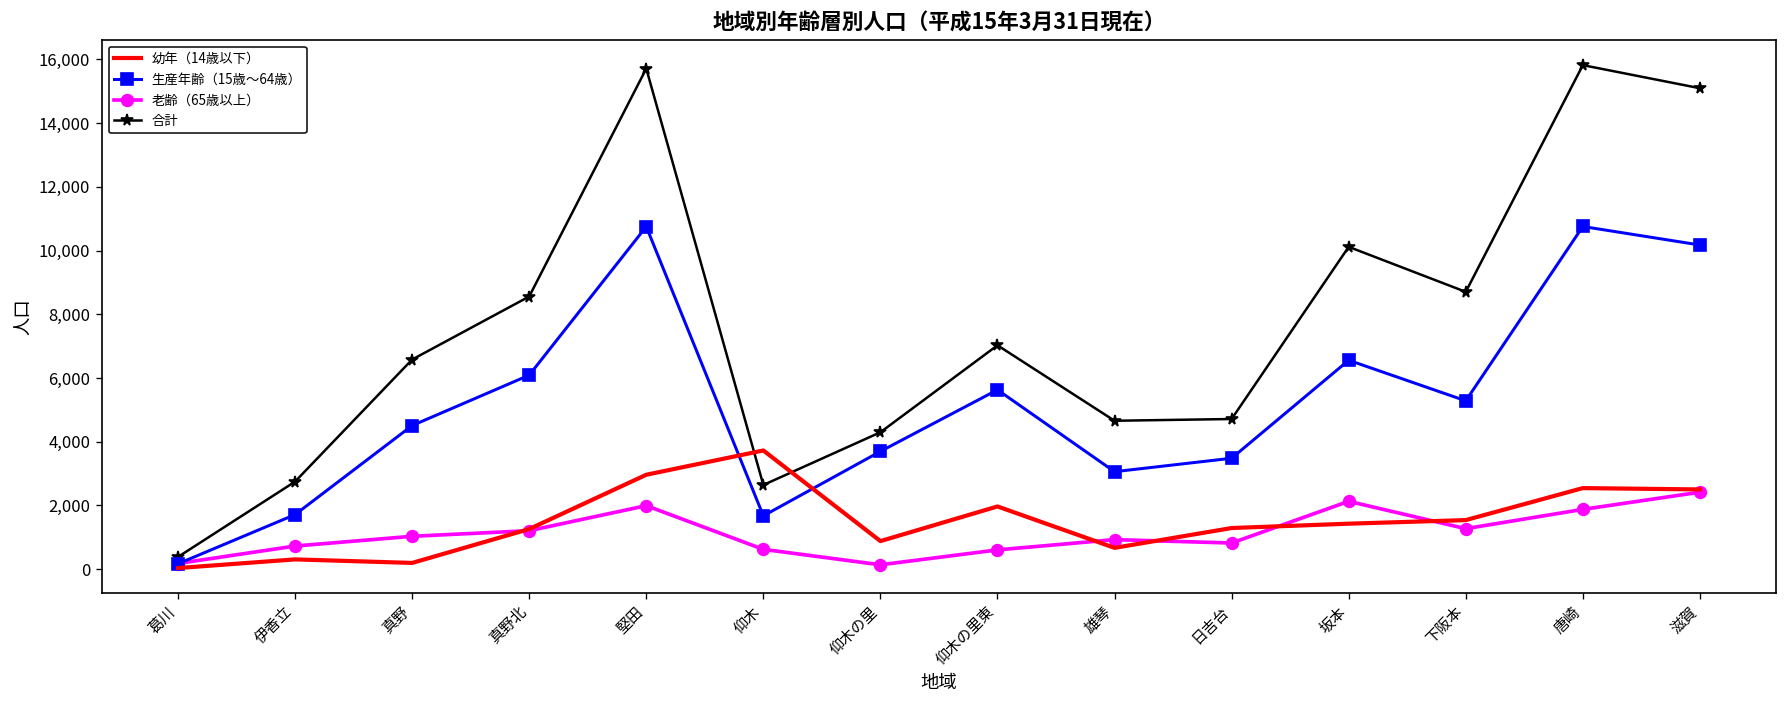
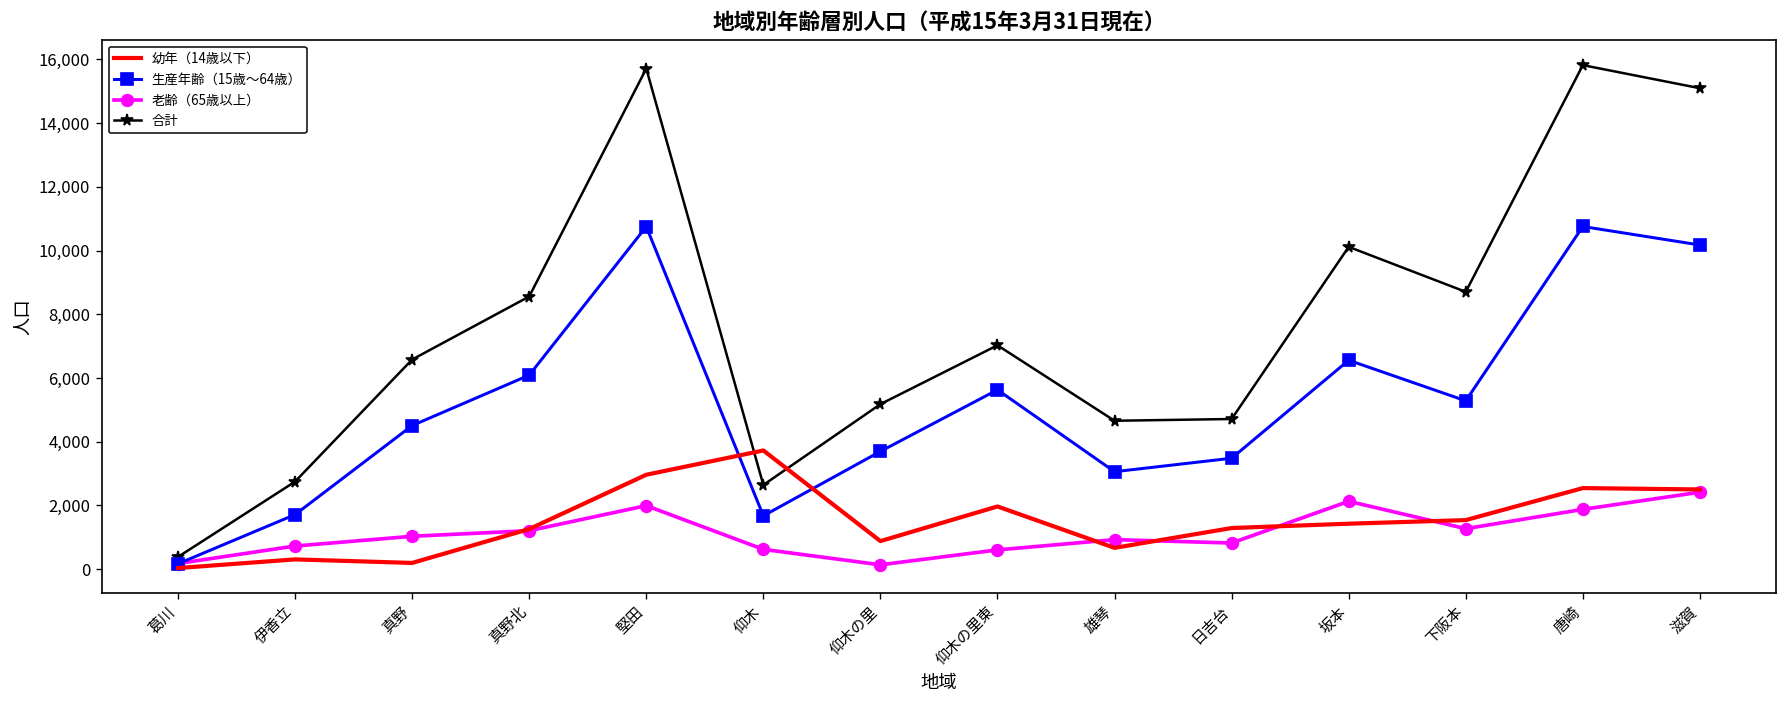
合計, 仰木の里: 4,300 -> 5,200
